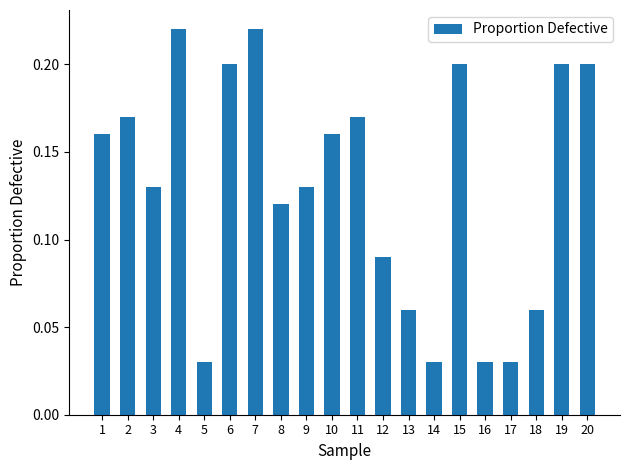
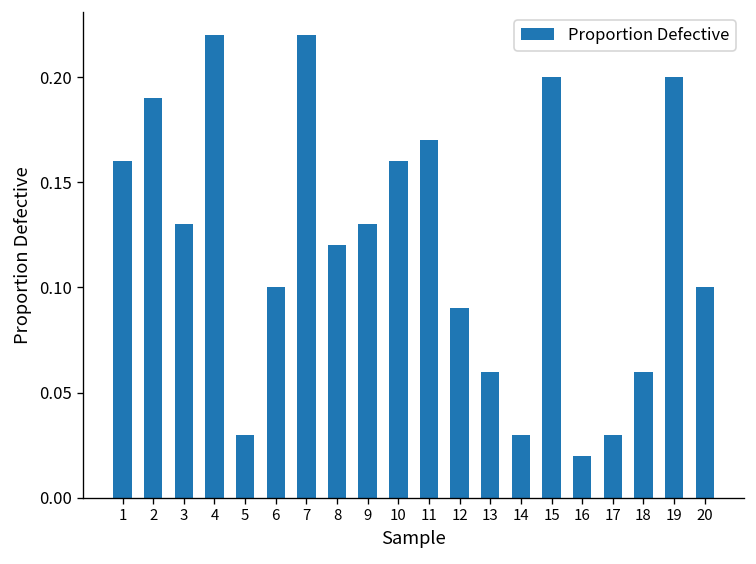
2: 0.17 -> 0.19
6: 0.2 -> 0.1
16: 0.03 -> 0.02
20: 0.2 -> 0.1
